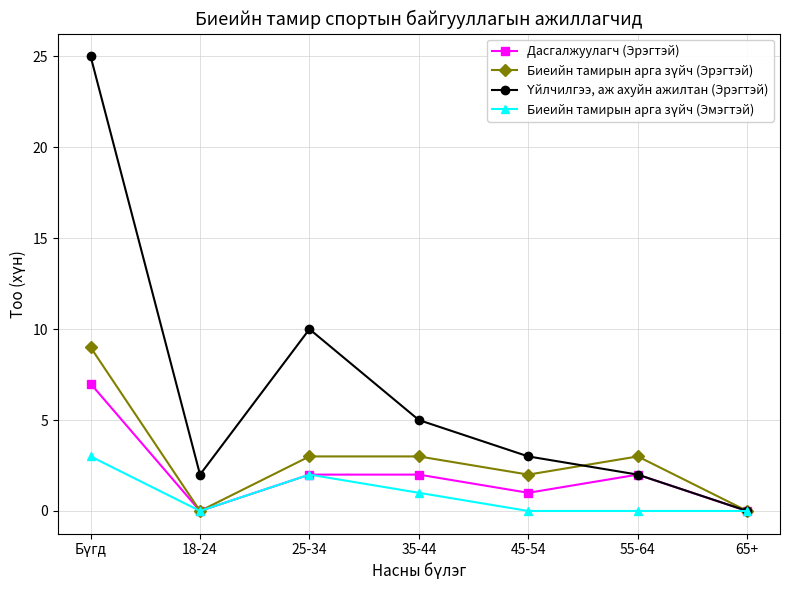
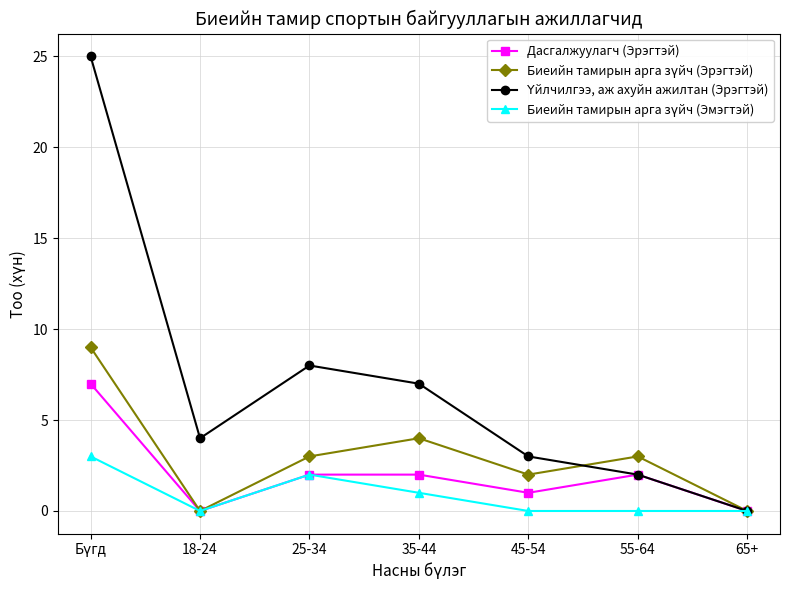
Үйлчилгээ, аж ахуйн ажилтан (Эрэгтэй), 18-24: 2 -> 4
Үйлчилгээ, аж ахуйн ажилтан (Эрэгтэй), 25-34: 10 -> 8
Биеийн тамирын арга зүйч (Эрэгтэй), 35-44: 3 -> 4
Үйлчилгээ, аж ахуйн ажилтан (Эрэгтэй), 35-44: 5 -> 7
